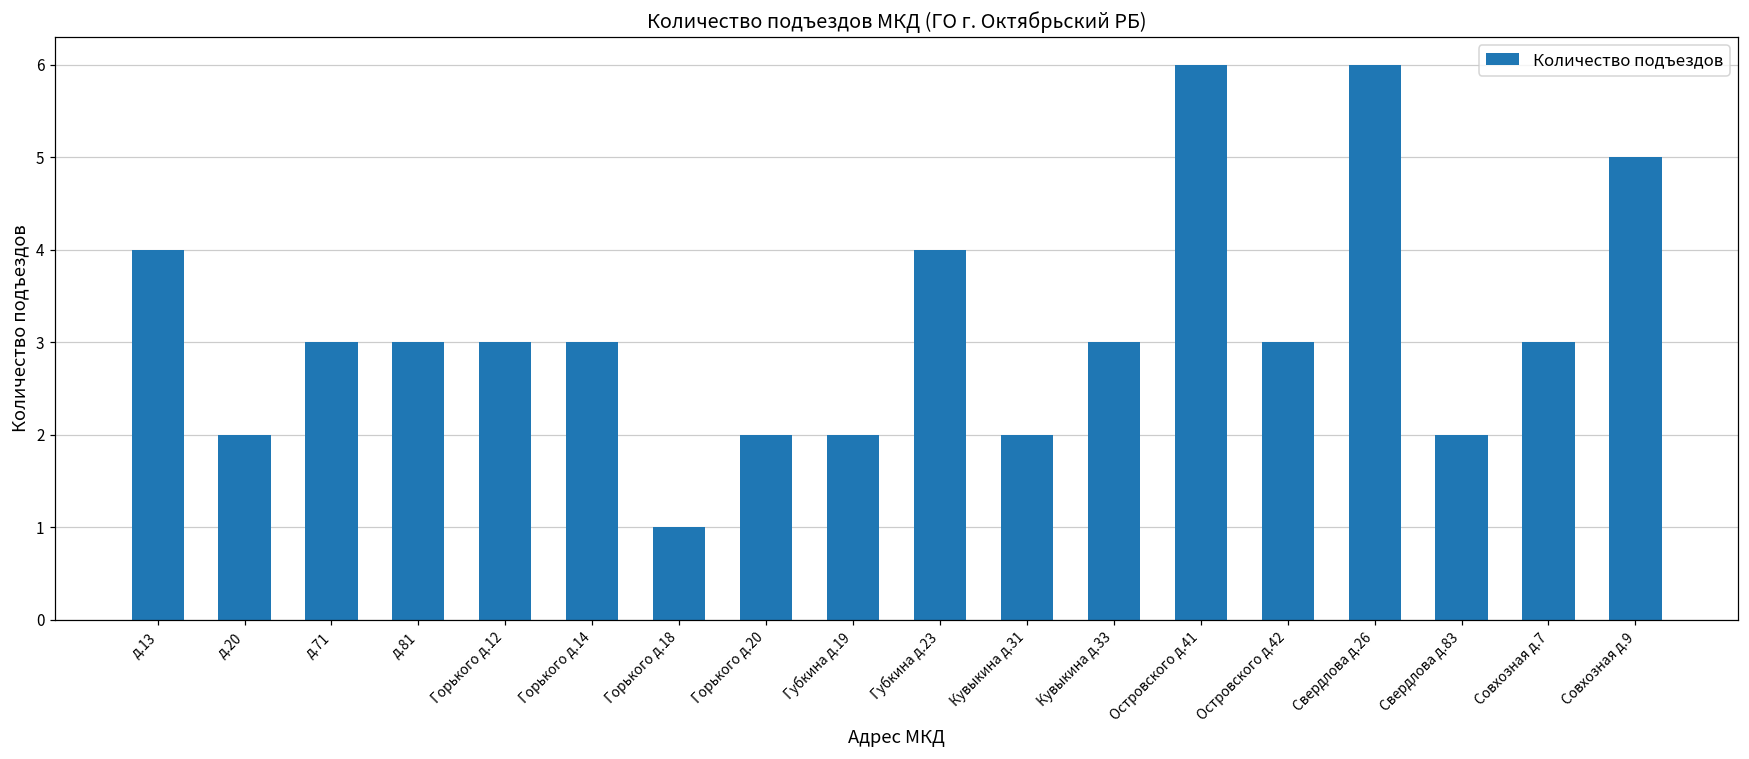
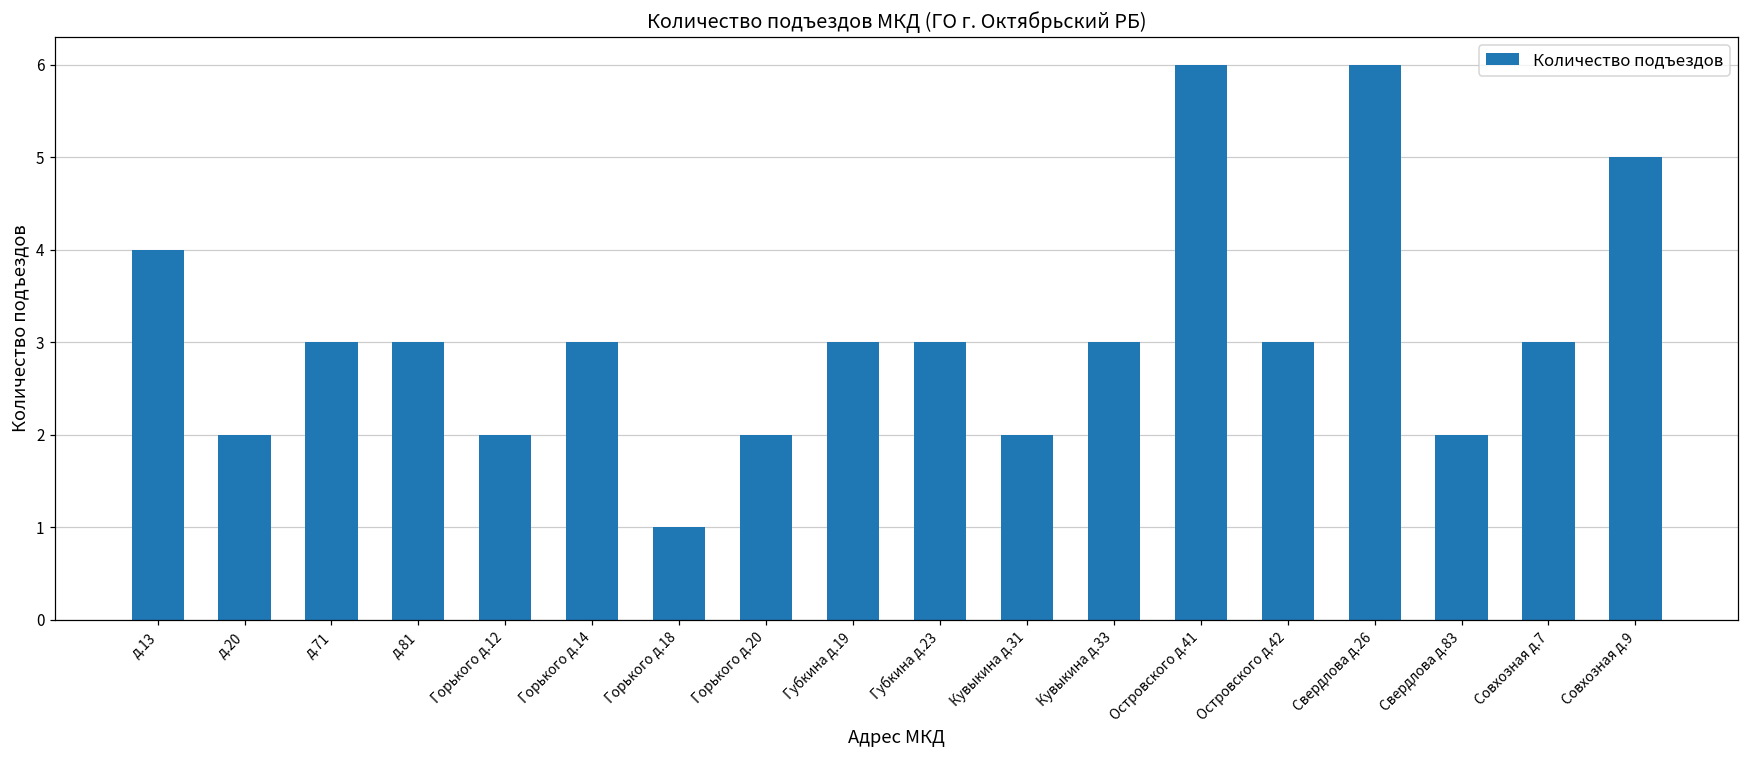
Горького д.12: 3 -> 2
Губкина д.19: 2 -> 3
Губкина д.23: 4 -> 3
